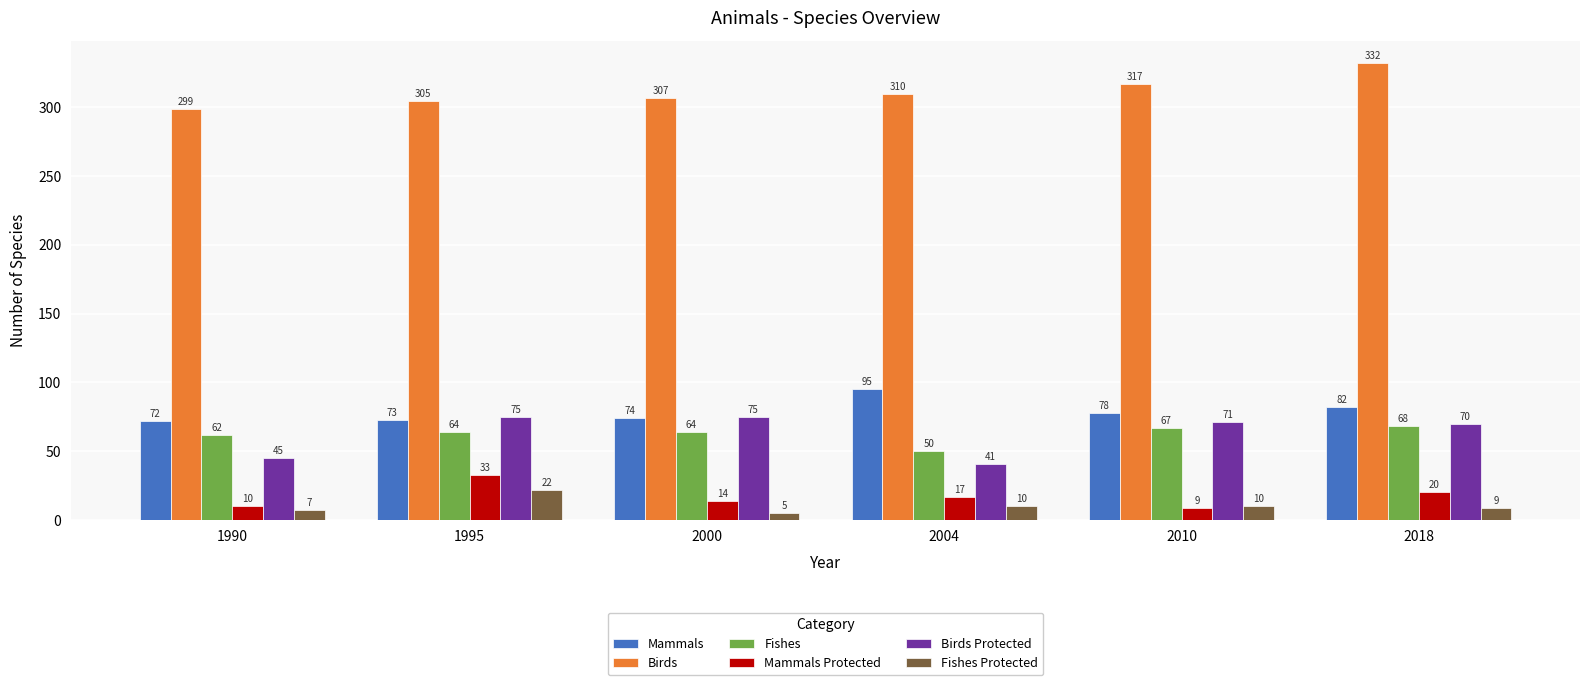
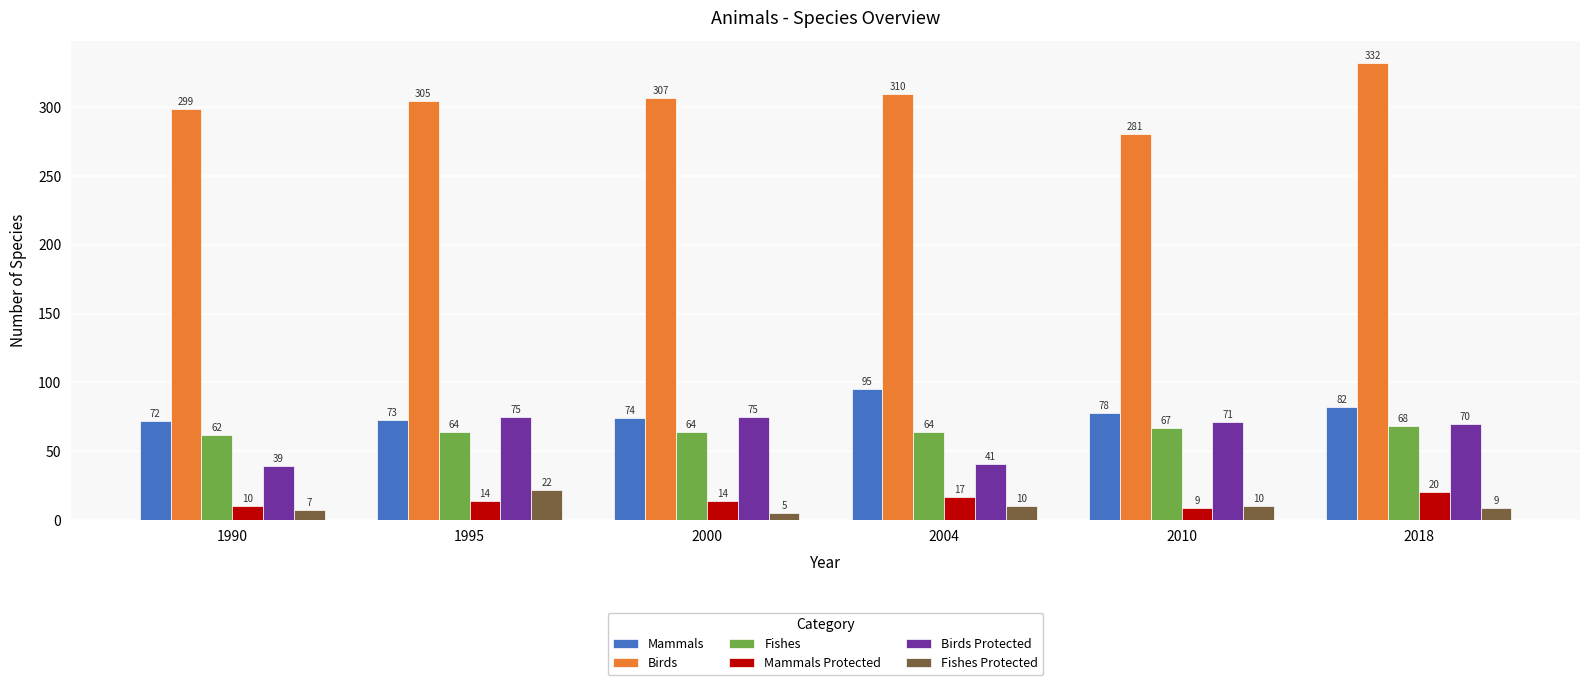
Birds Protected, 1990: 45 -> 39
Mammals Protected, 1995: 33 -> 14
Fishes, 2004: 50 -> 64
Birds, 2010: 317 -> 281
